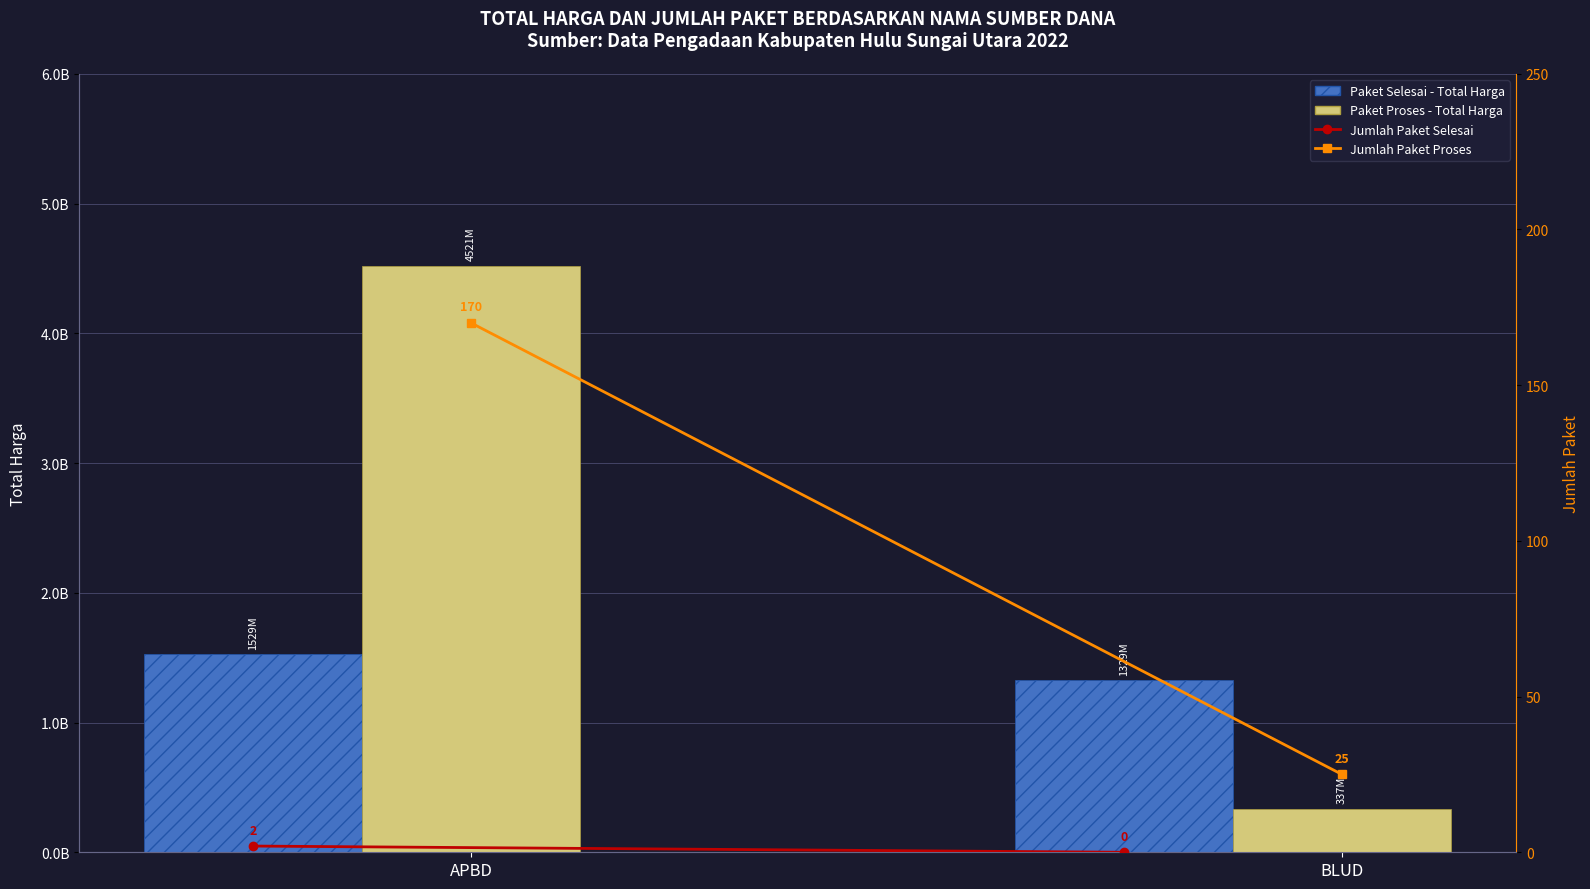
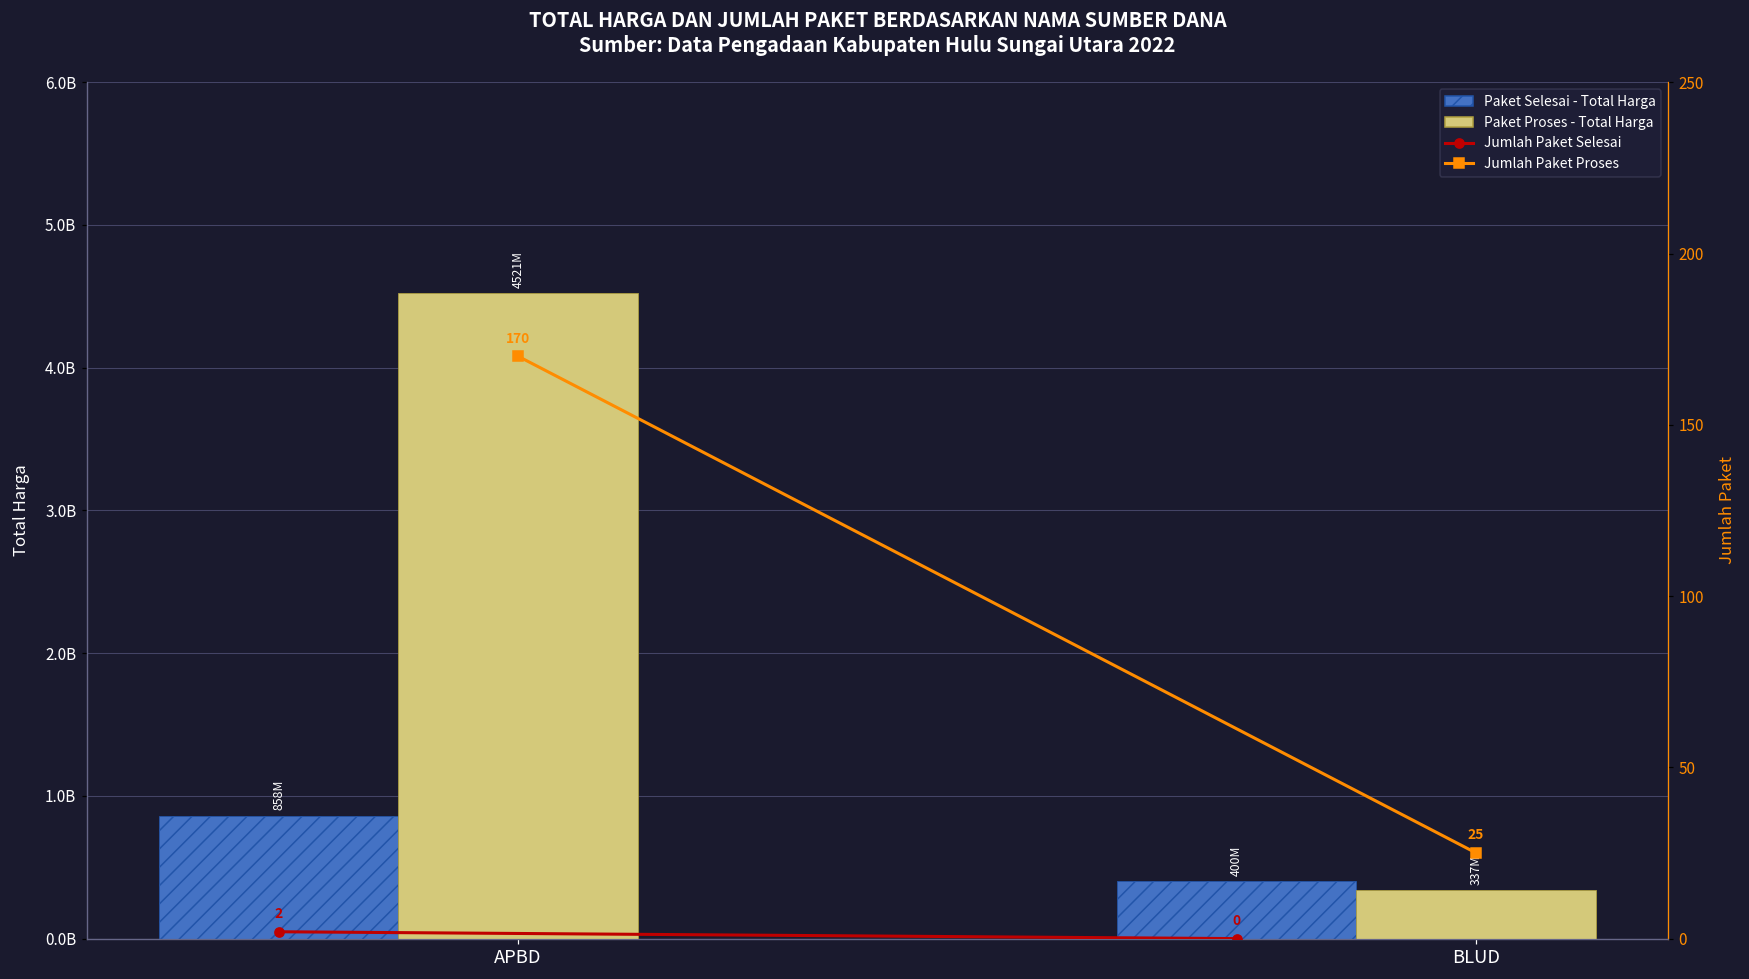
Paket Selesai - Total Harga, APBD: 1529M -> 858M
Paket Selesai - Total Harga, BLUD: 1329M -> 400M
